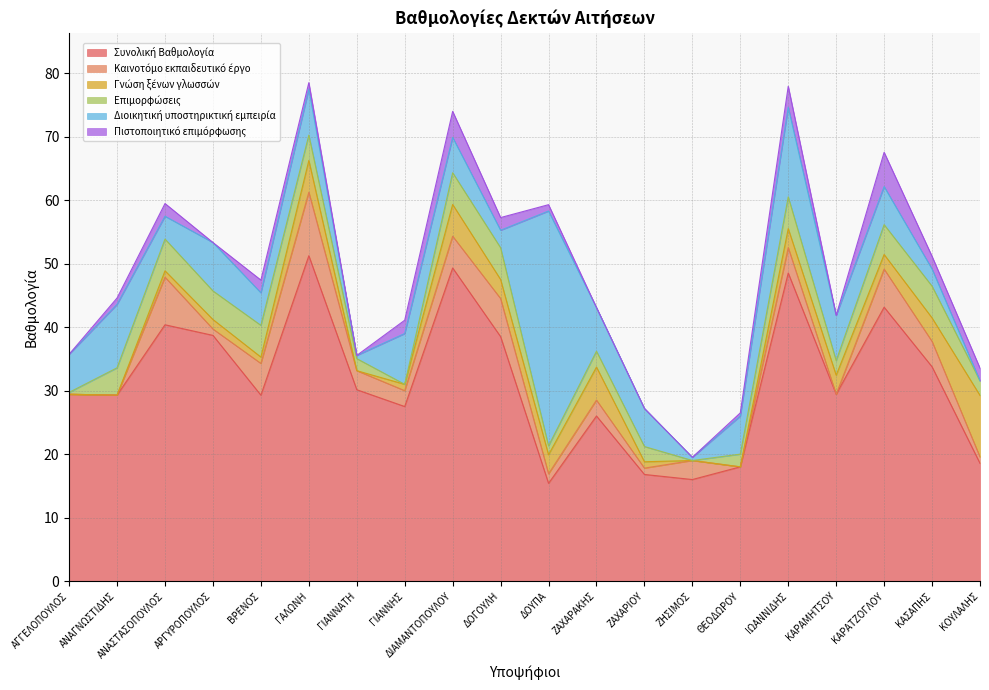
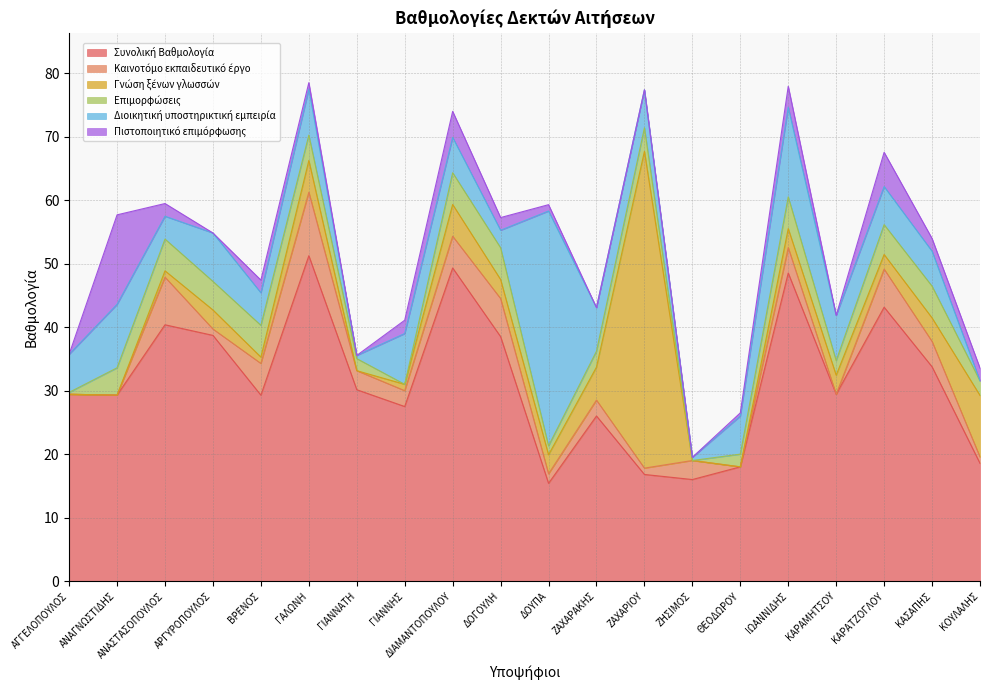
Πιστοποιητικό επιμόρφωσης, ΑΝΑΓΝΩΣΤΙΔΗΣ: 1 -> 14
Γνώση ξένων γλωσσών, ΑΡΓΥΡΟΠΟΥΛΟΣ: 2 -> 3
Γνώση ξένων γλωσσών, ΖΑΧΑΡΙΟΥ: 1 -> 50
Επιμορφώσεις, ΖΑΧΑΡΙΟΥ: 2 -> 4
Διοικητική υποστηρικτική εμπειρία, ΚΑΣΑΠΗΣ: 3 -> 6
